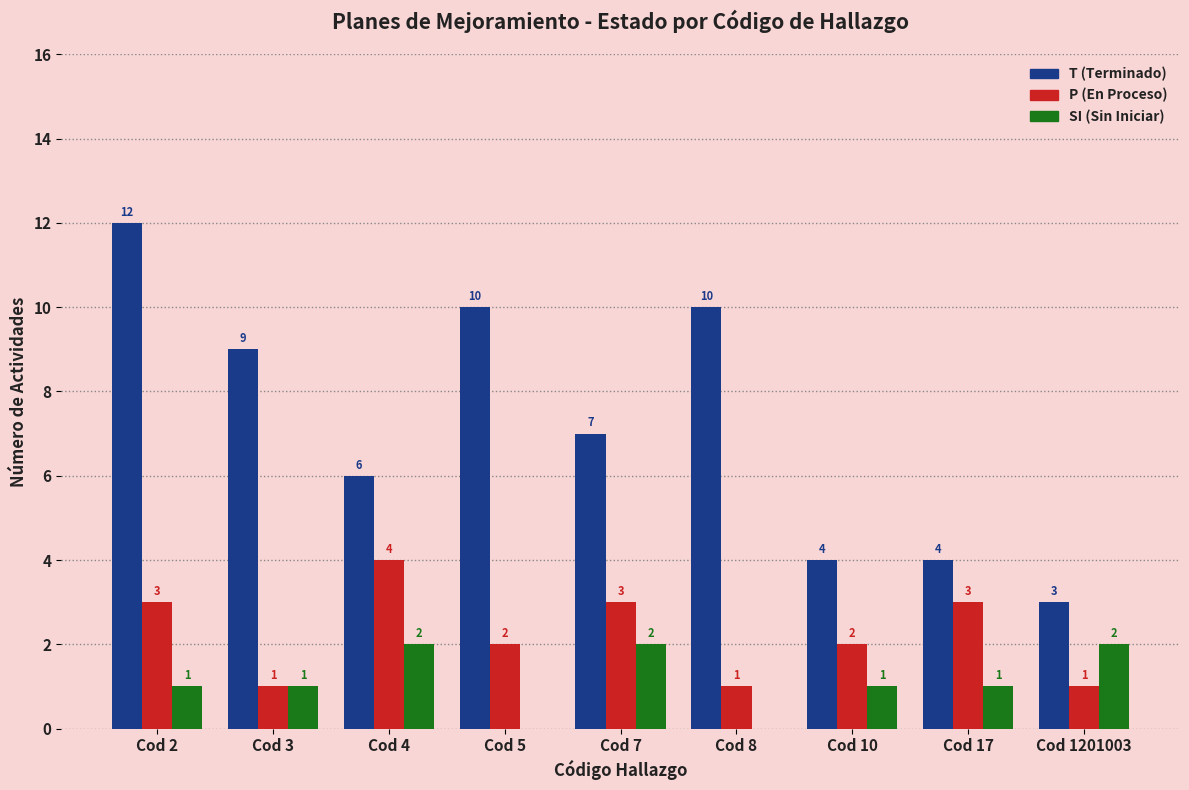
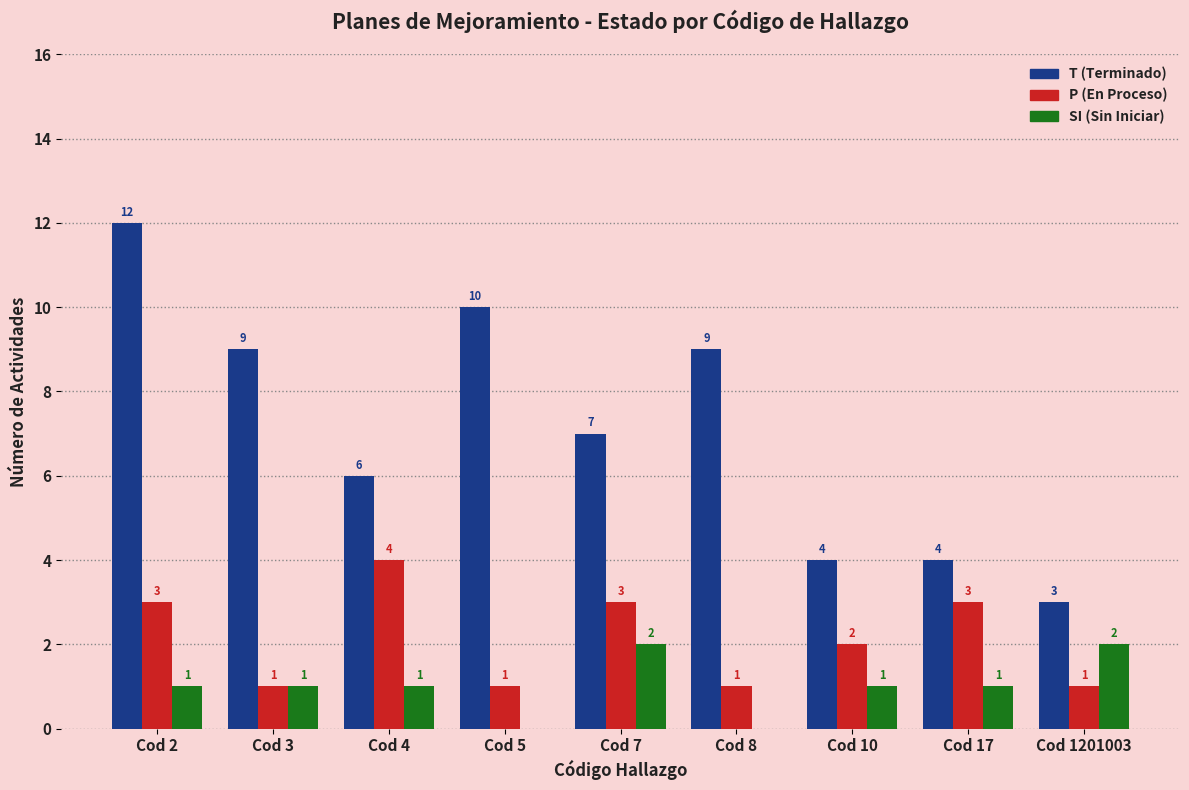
SI (Sin Iniciar), Cod 4: 2 -> 1
P (En Proceso), Cod 5: 2 -> 1
T (Terminado), Cod 8: 10 -> 9
